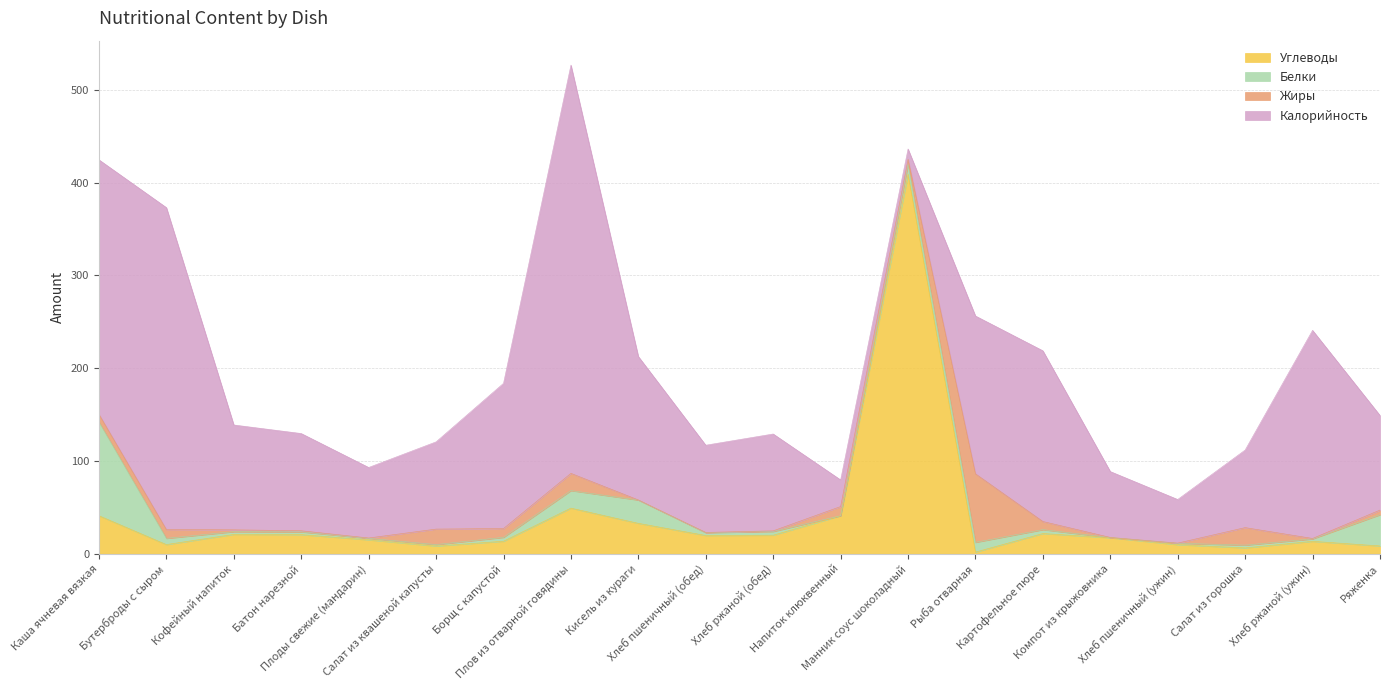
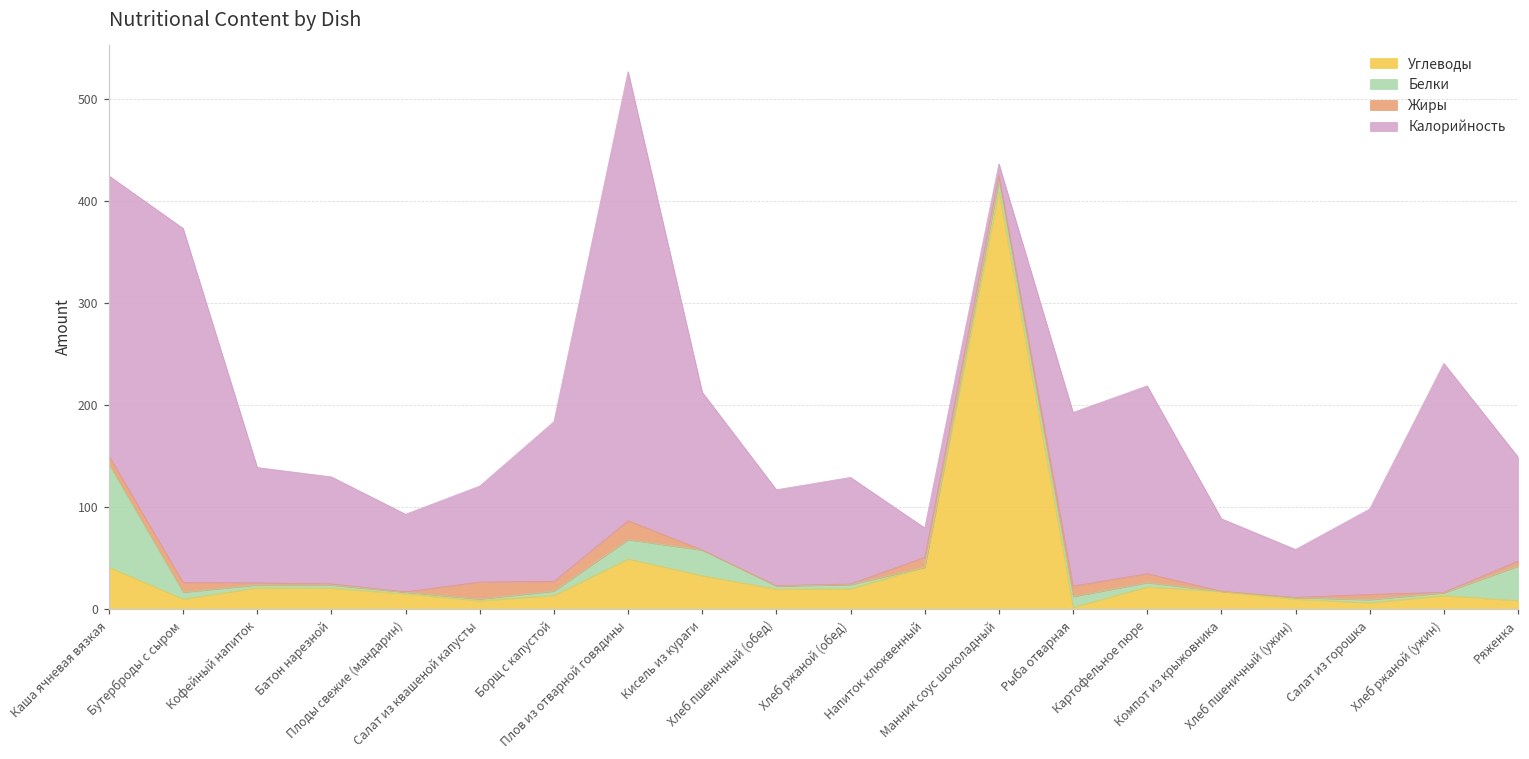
Жиры, Рыба отварная: 70 -> 10
Жиры, Салат из горошка: 20 -> 10
